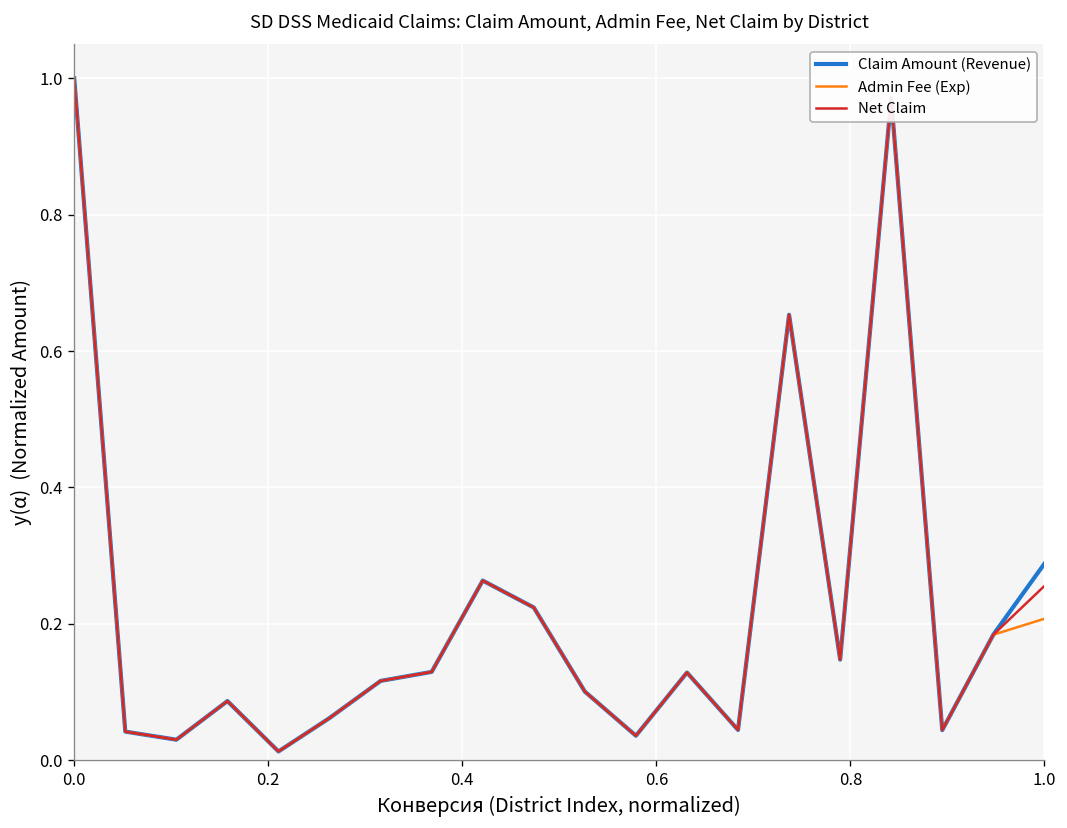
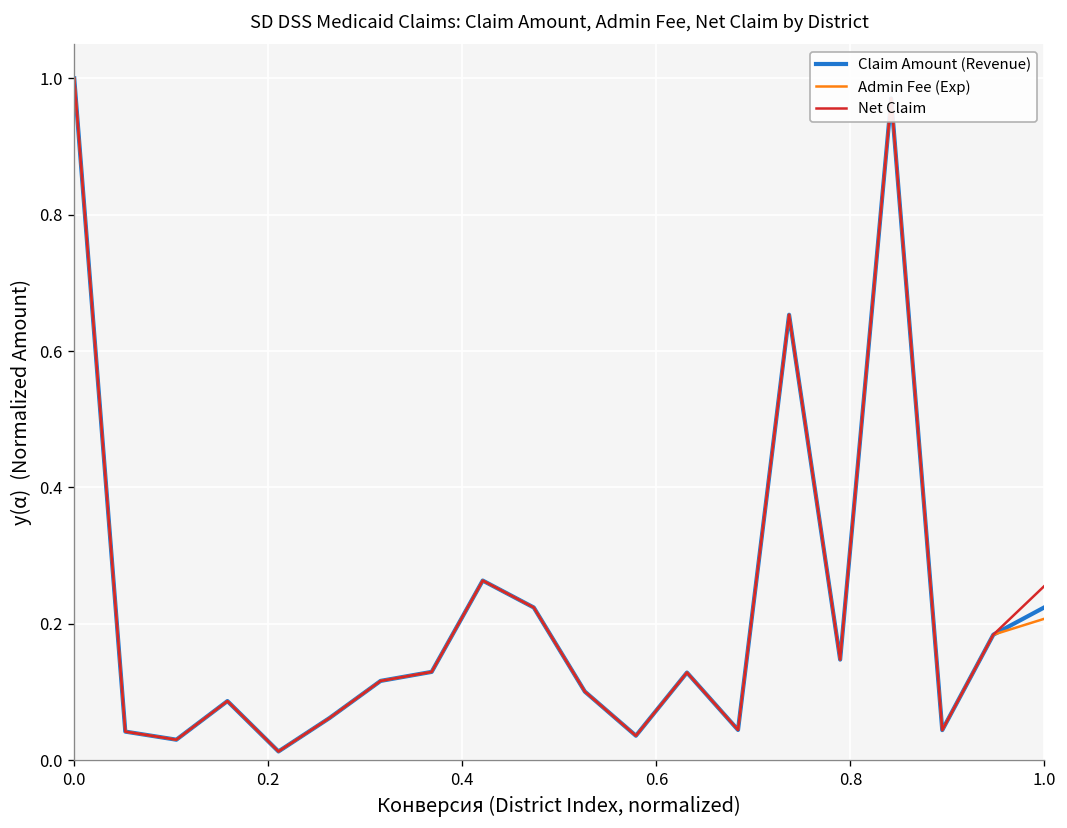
Claim Amount (Revenue), 1.0: 0.29 -> 0.22
